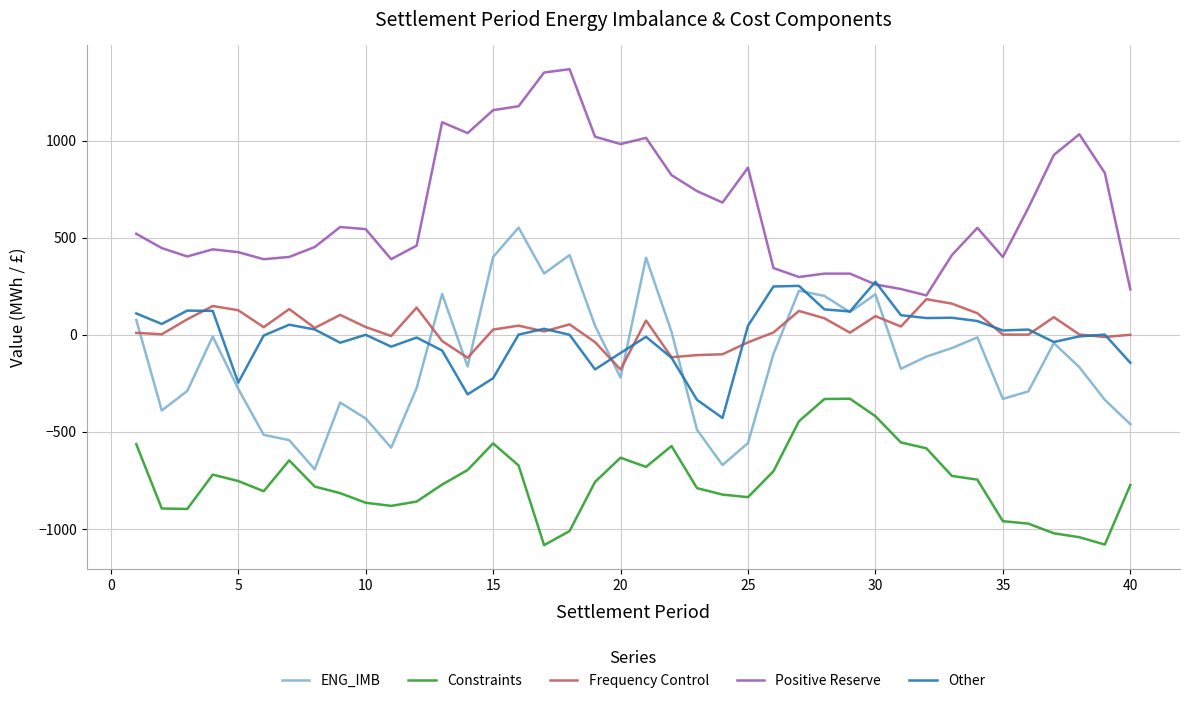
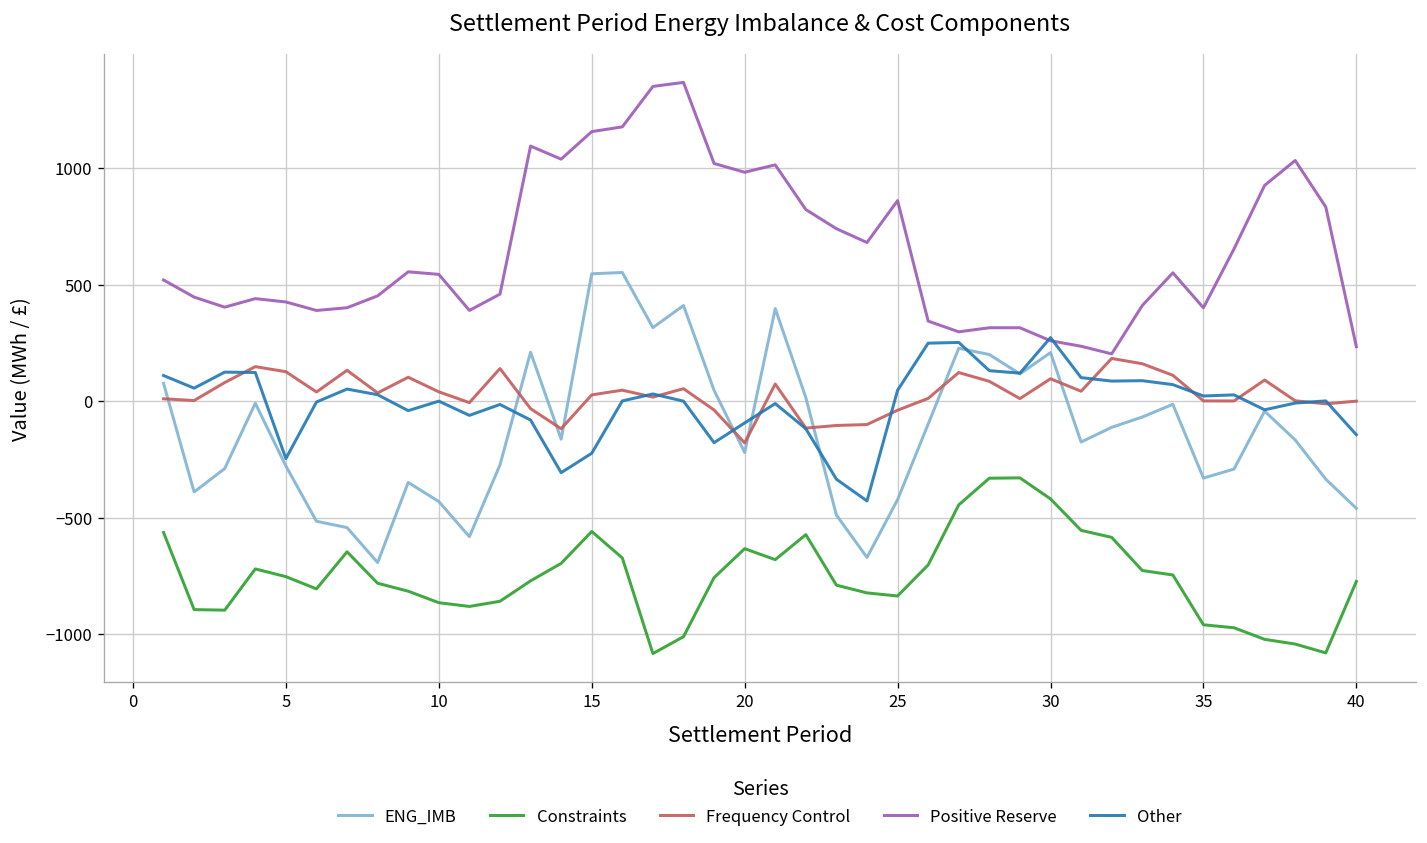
ENG_IMB, 15: 400 -> 550
ENG_IMB, 25: -560 -> -420
